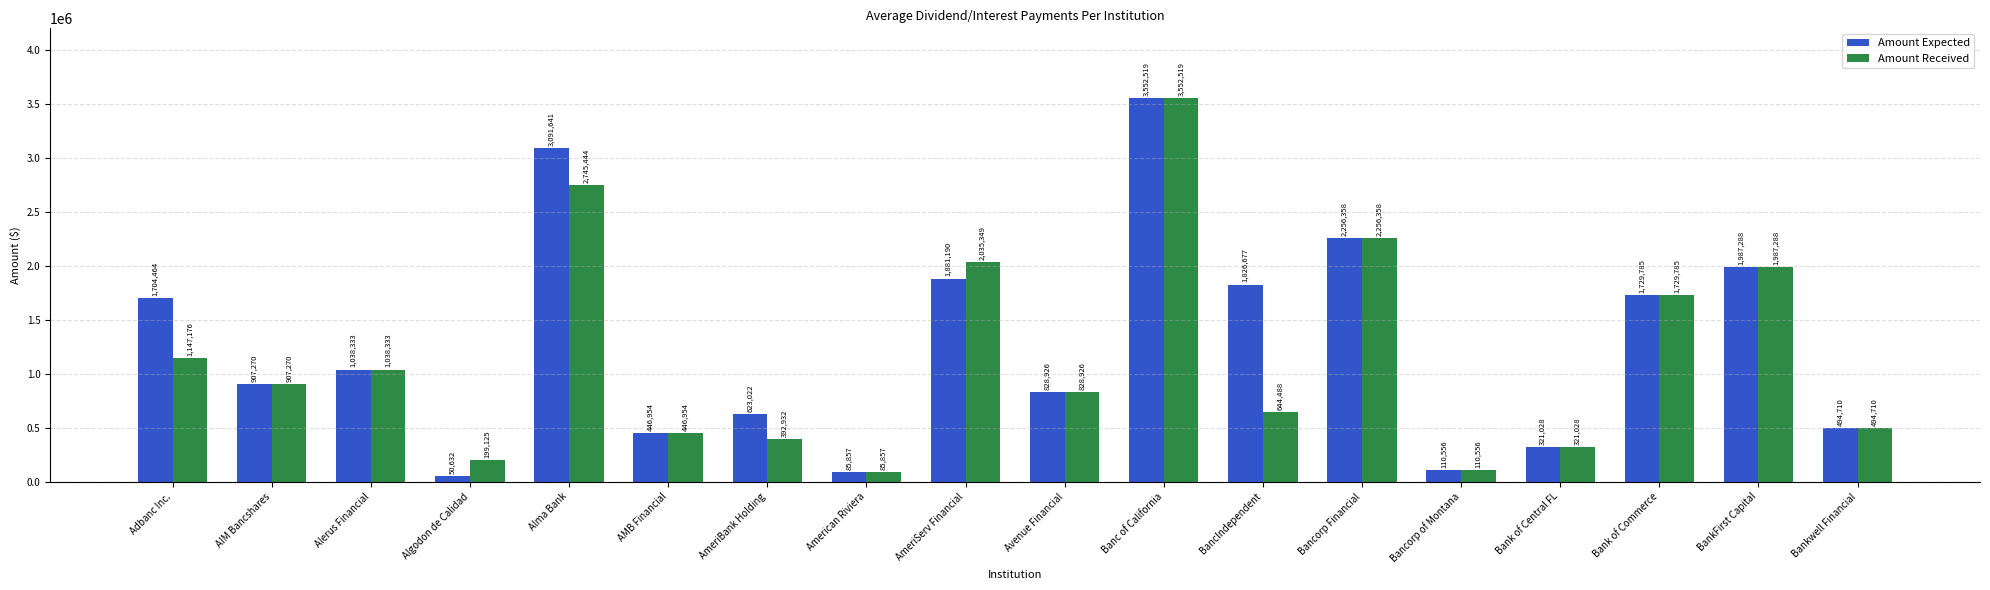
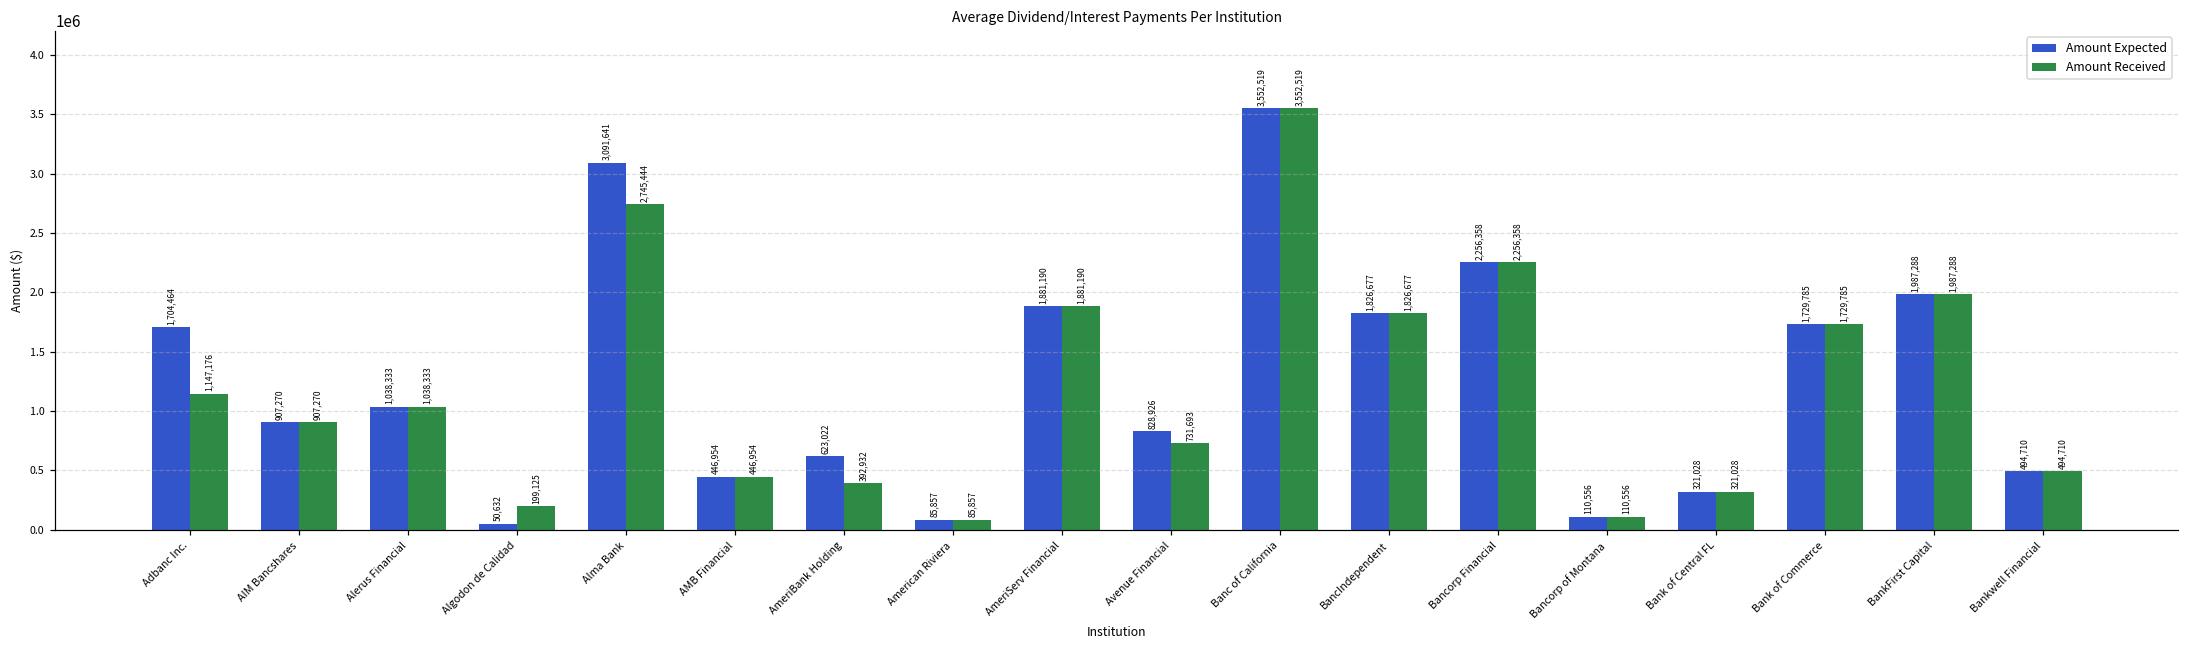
Amount Received, AmeriServ Financial: 2,035,349 -> 1,881,190
Amount Received, Avenue Financial: 828,926 -> 731,693
Amount Received, BancIndependent: 644,488 -> 1,826,677
